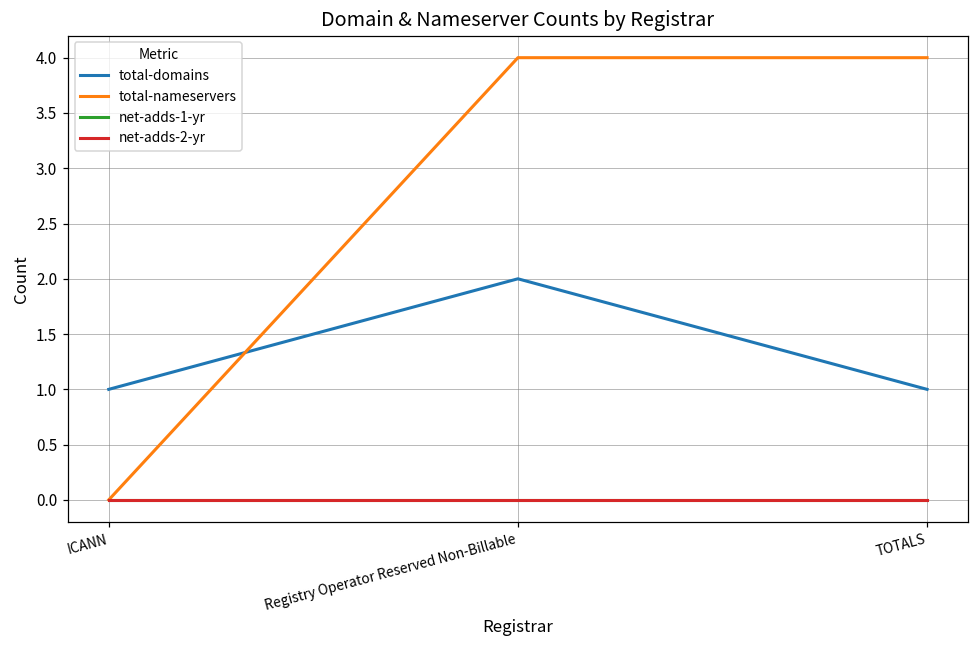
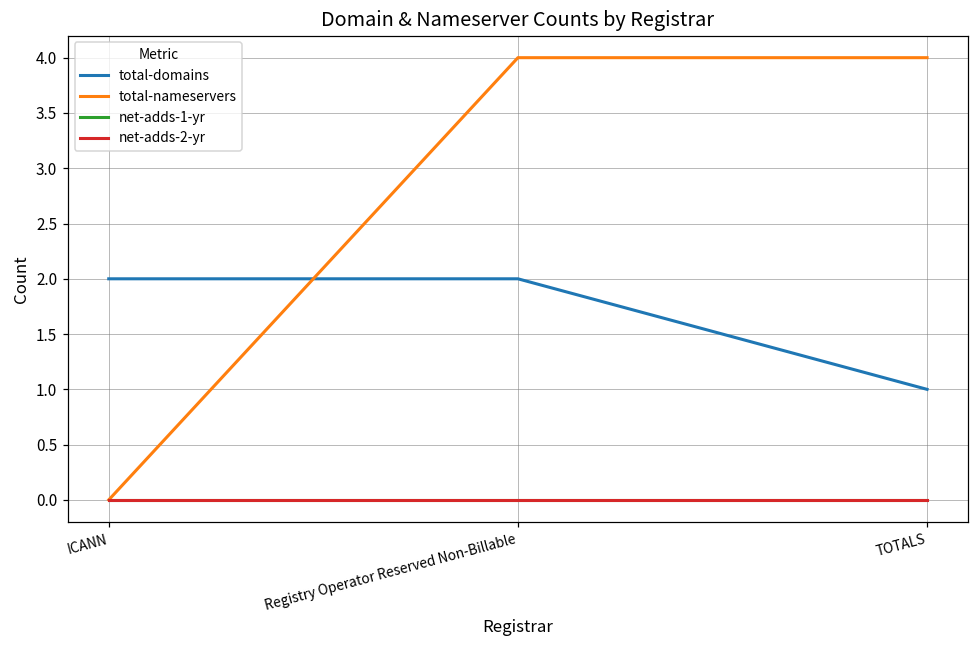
total-domains, ICANN: 1 -> 2
